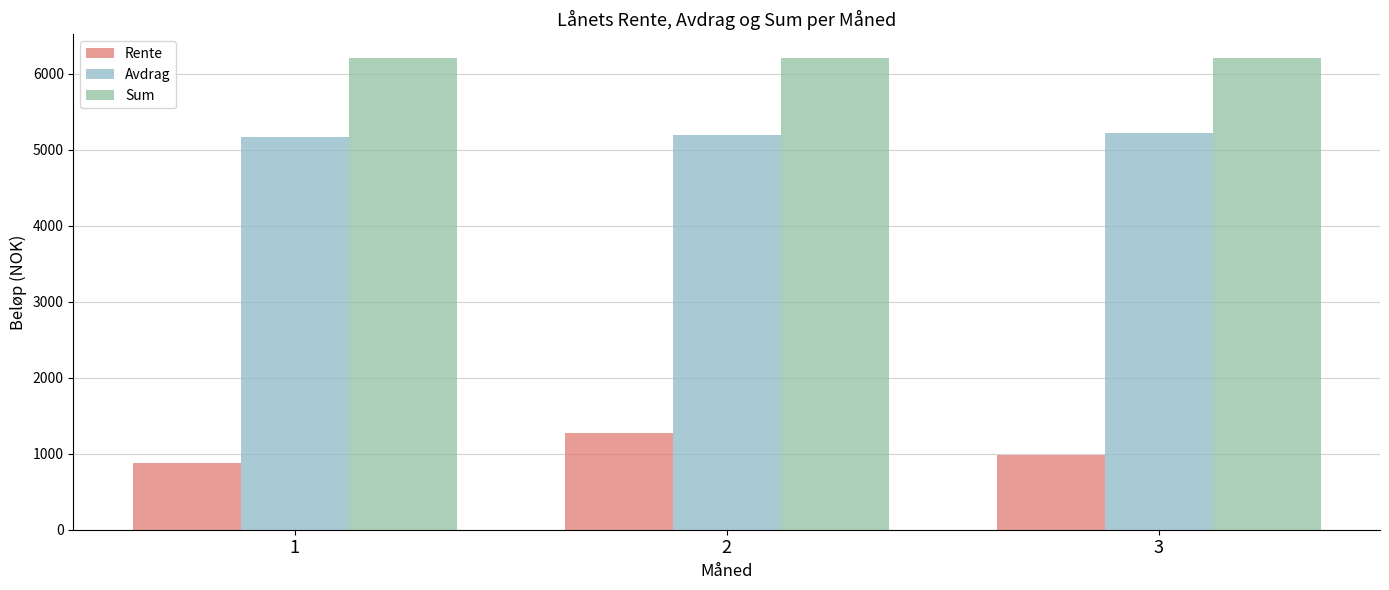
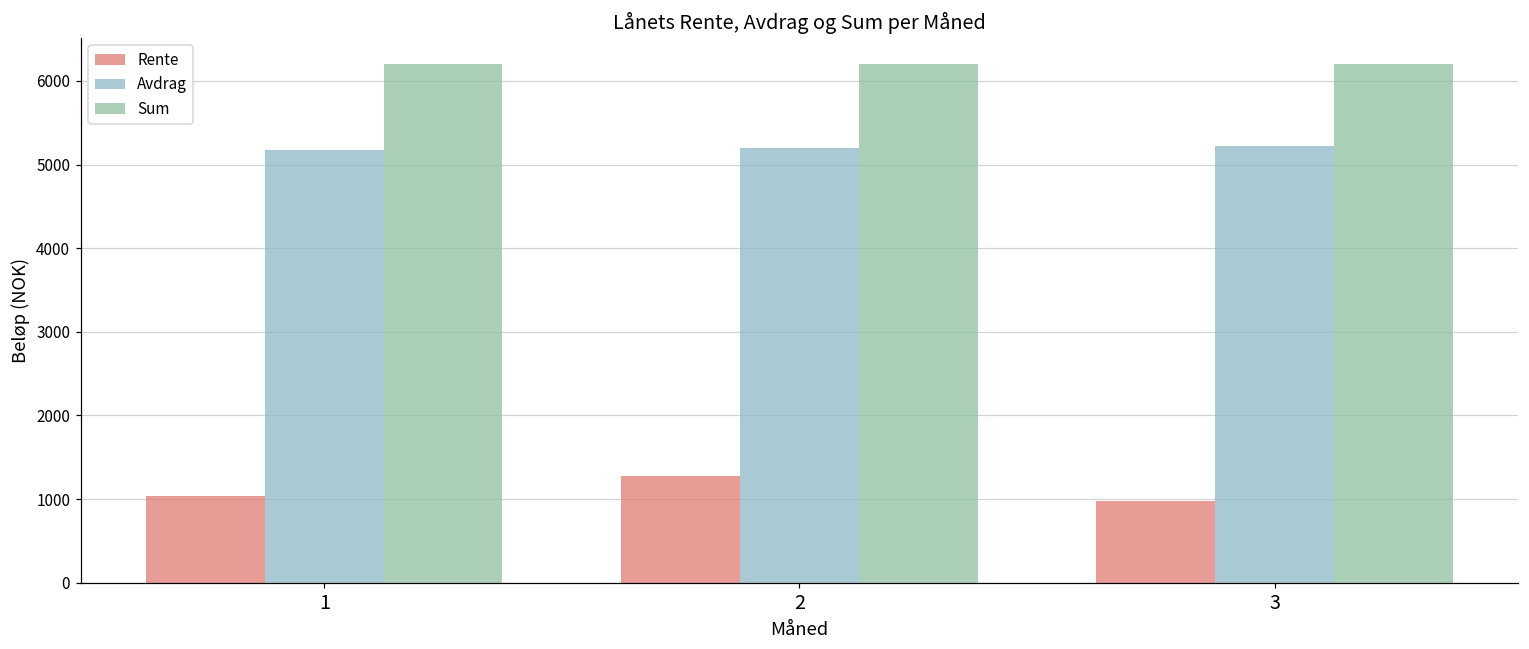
Rente, 1: 900 -> 1000
